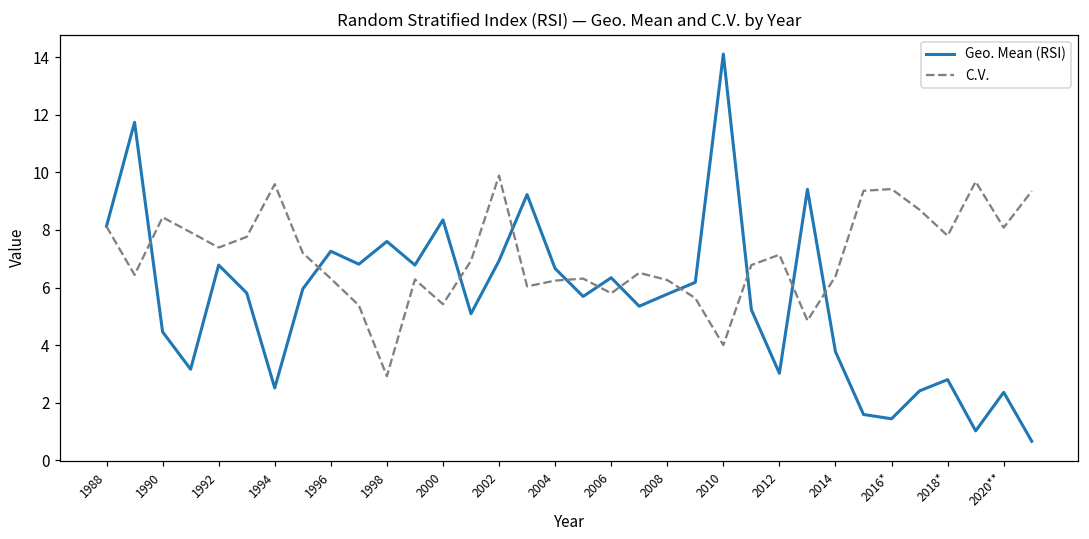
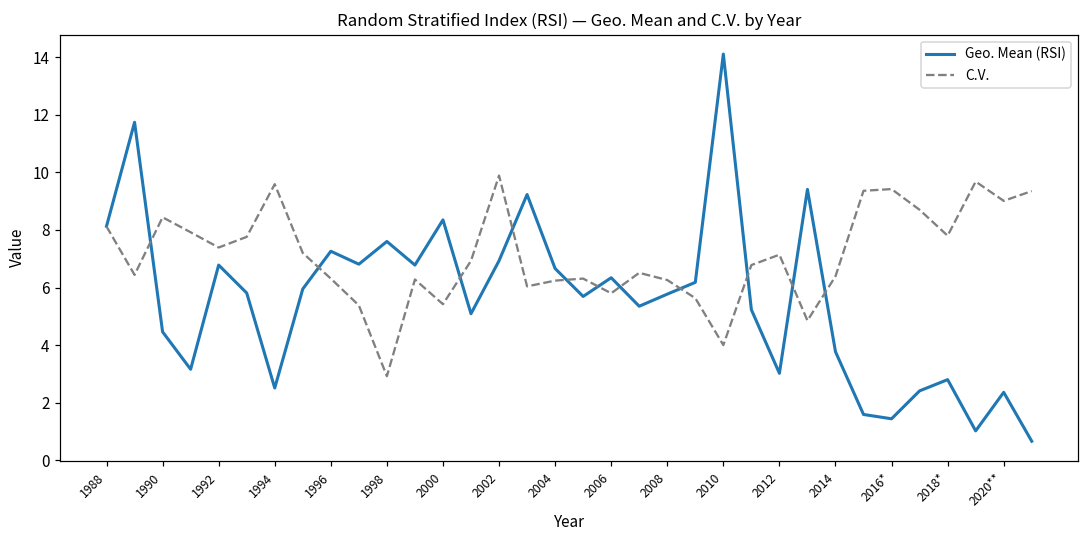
C.V., 2020**: 8.1 -> 9.0
